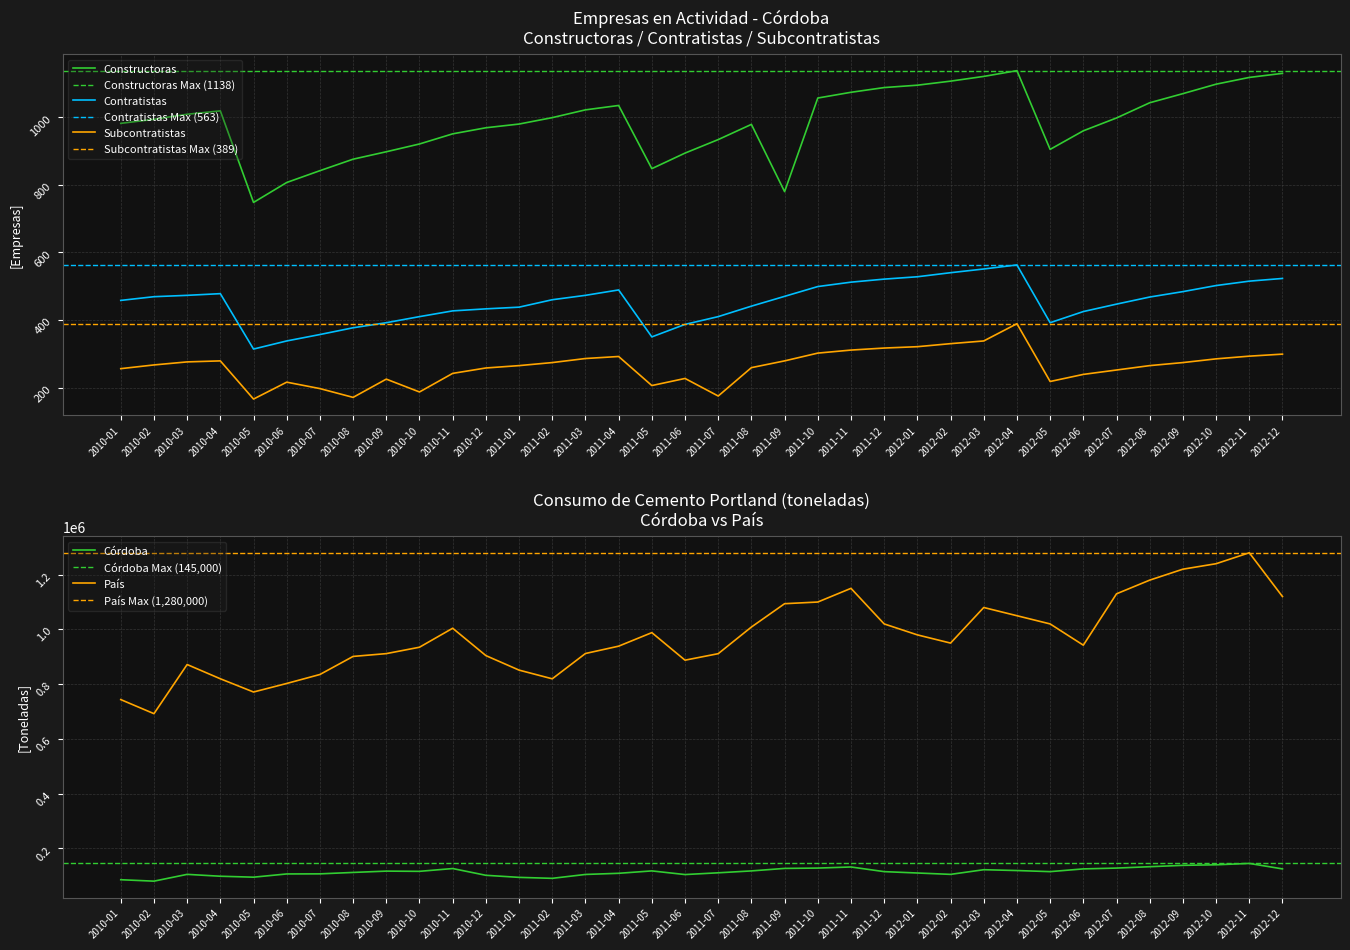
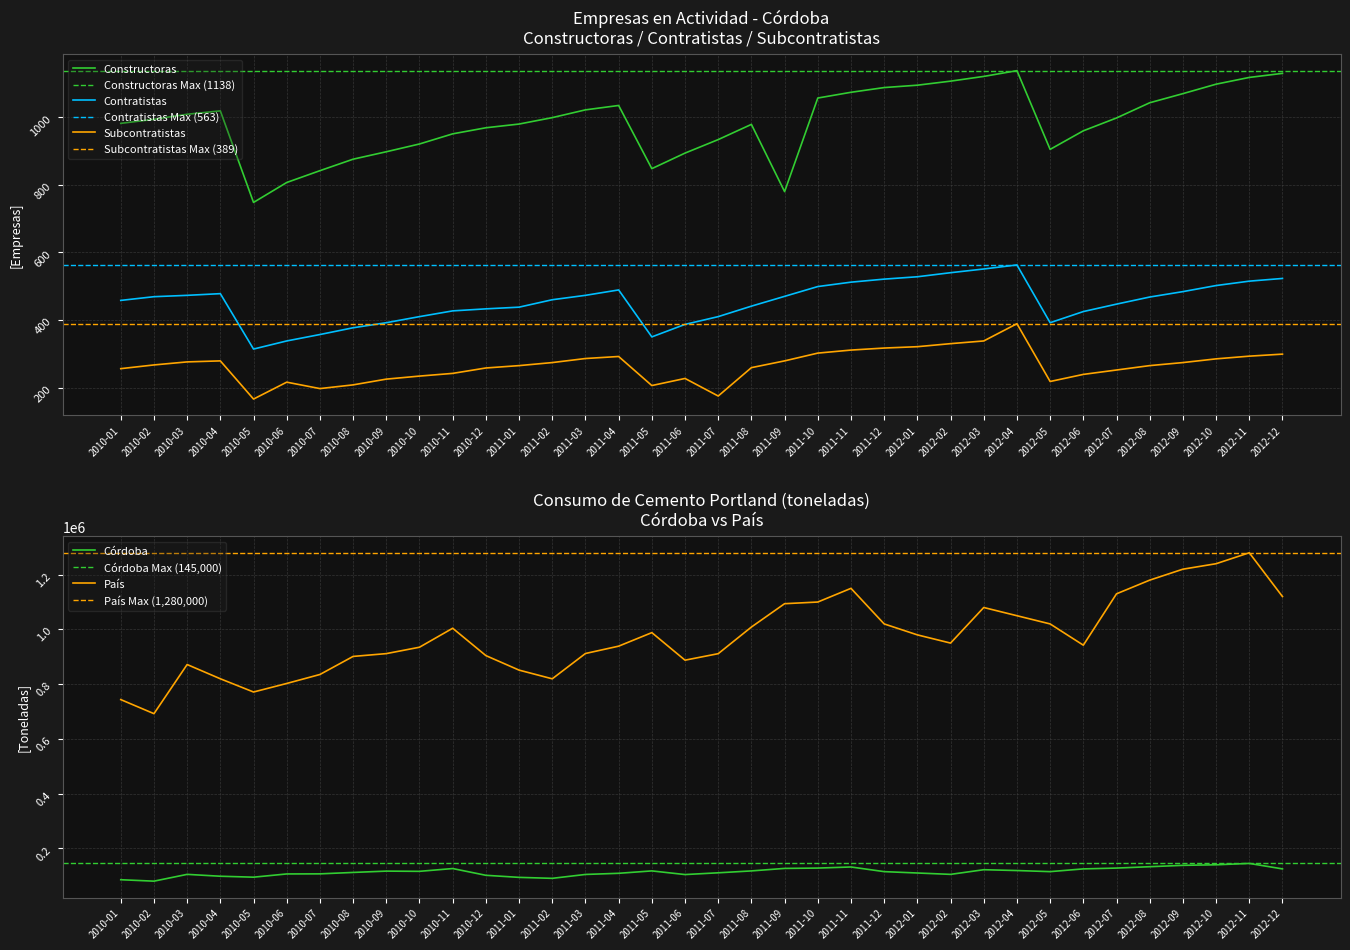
Empresas en Actividad - Córdoba Constructoras / Contratistas / Subcontratistas, Subcontratistas, 2010-08: 170 -> 210
Empresas en Actividad - Córdoba Constructoras / Contratistas / Subcontratistas, Subcontratistas, 2010-10: 190 -> 230
